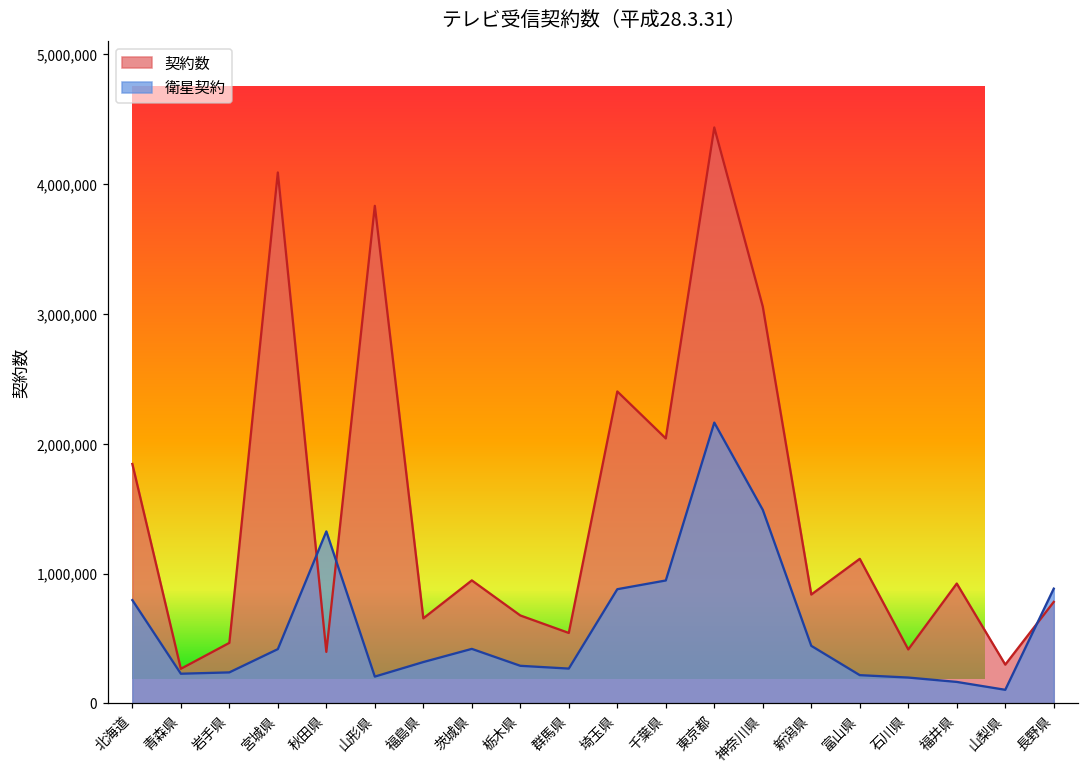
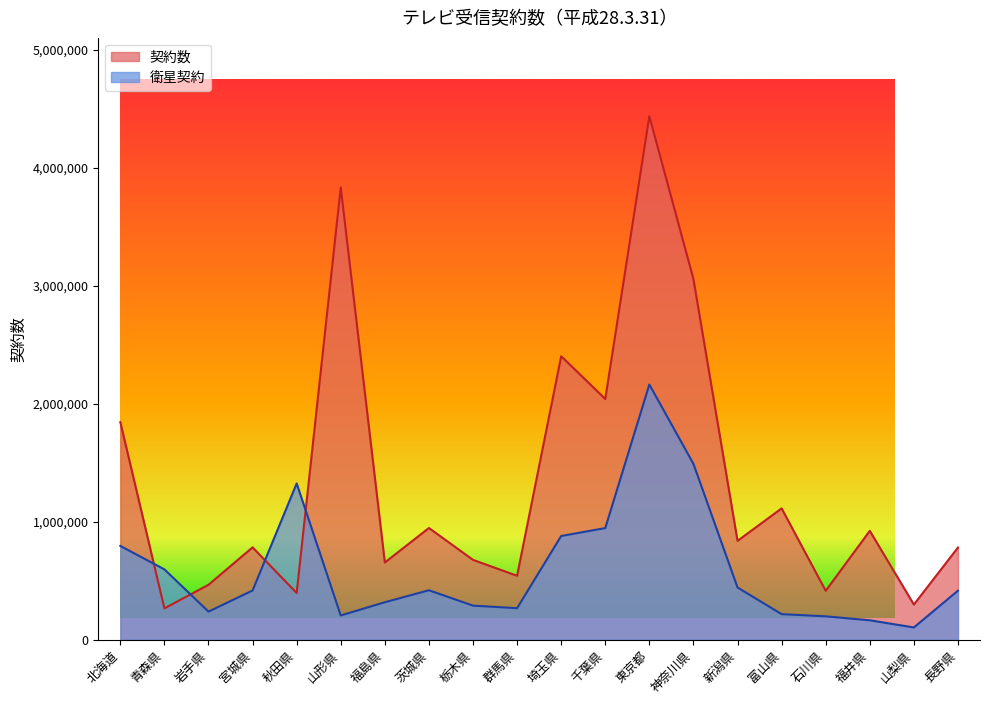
衛星契約, 青森県: 230,000 -> 600,000
契約数, 宮城県: 4,090,000 -> 780,000
衛星契約, 長野県: 880,000 -> 420,000
